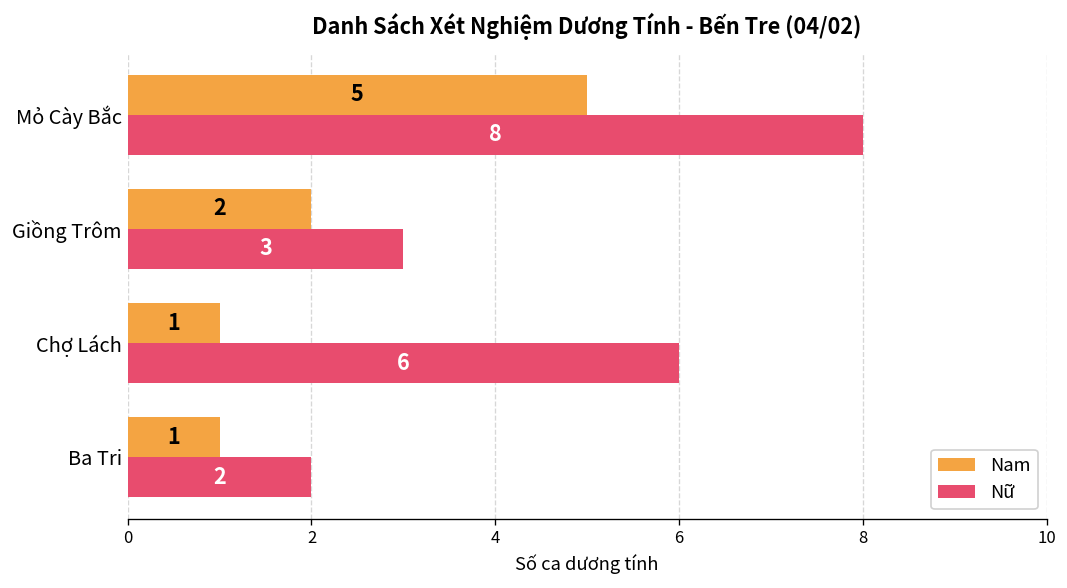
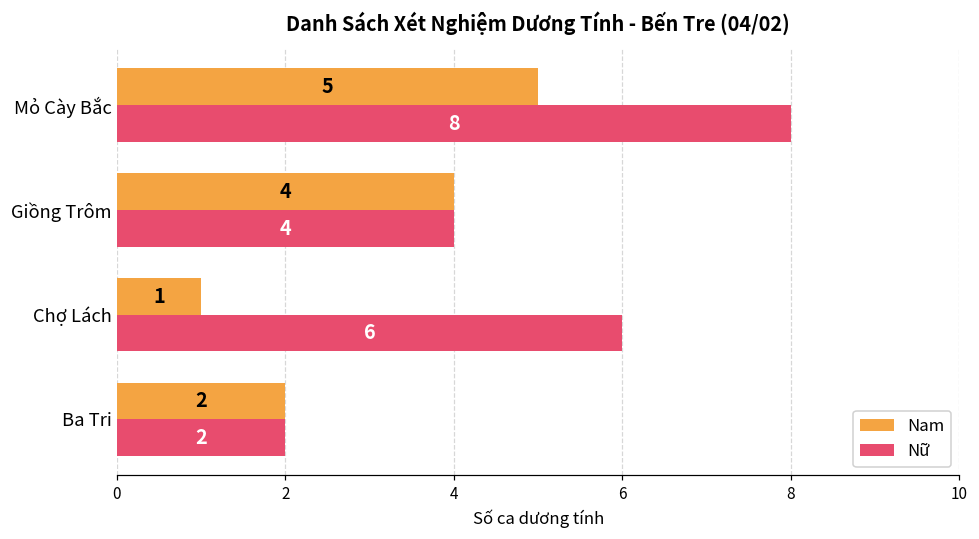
Nam, Giồng Trôm: 2 -> 4
Nữ, Giồng Trôm: 3 -> 4
Nam, Ba Tri: 1 -> 2
